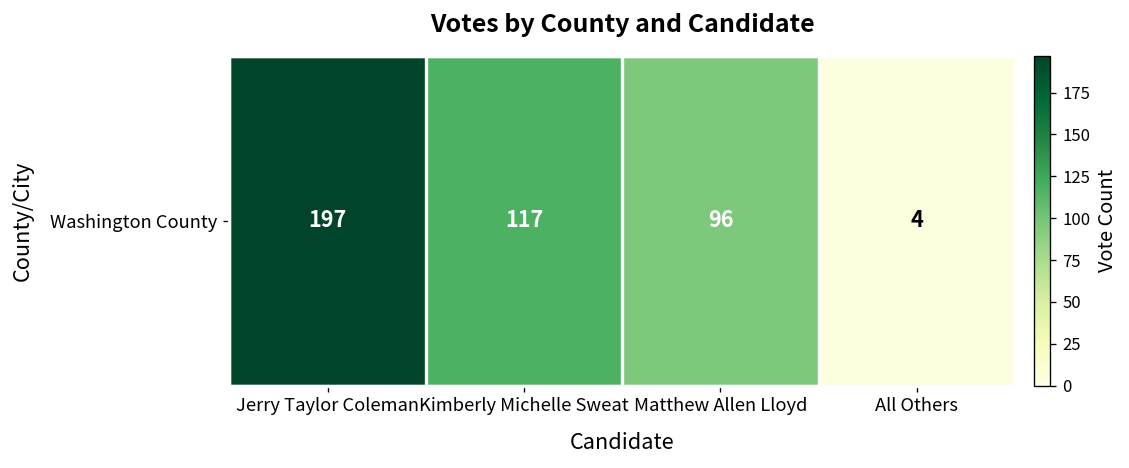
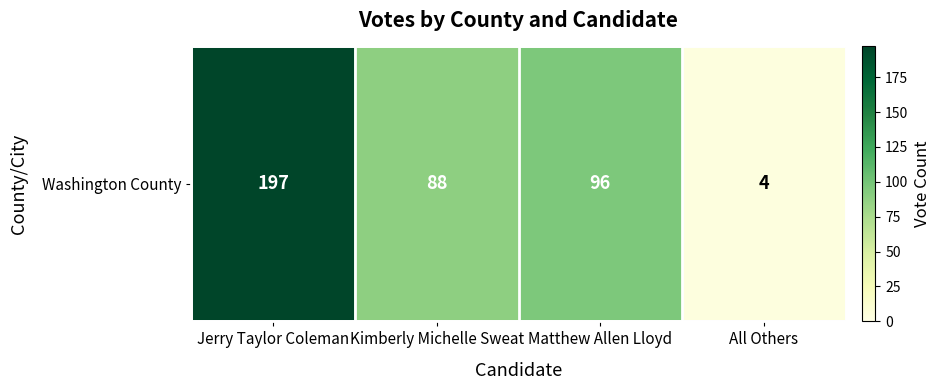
Washington County, Kimberly Michelle Sweat: 117 -> 88
